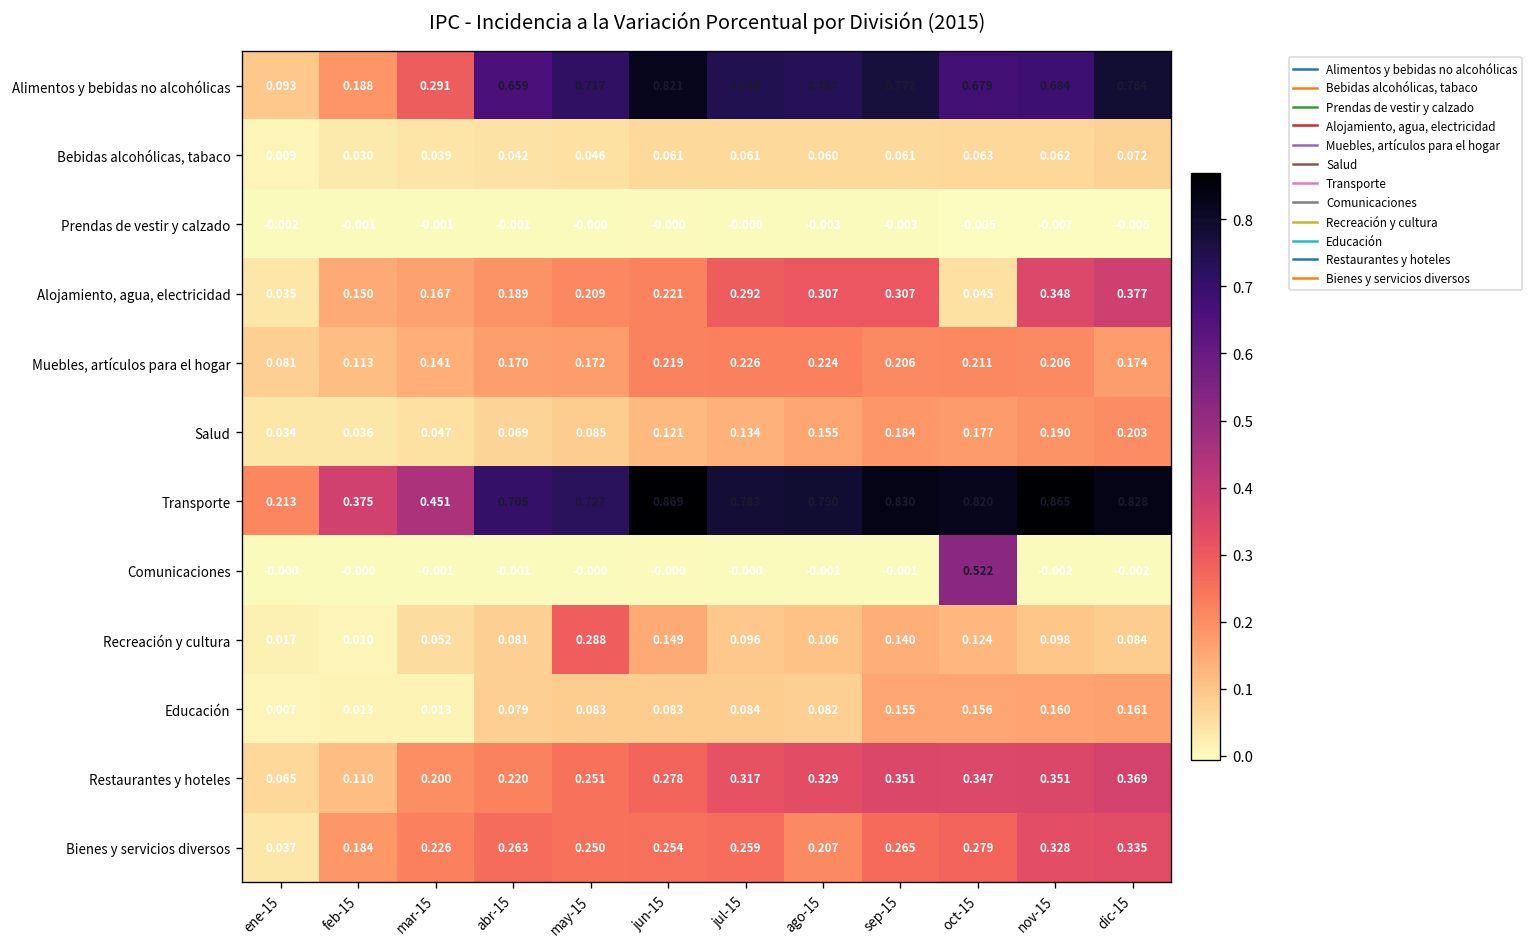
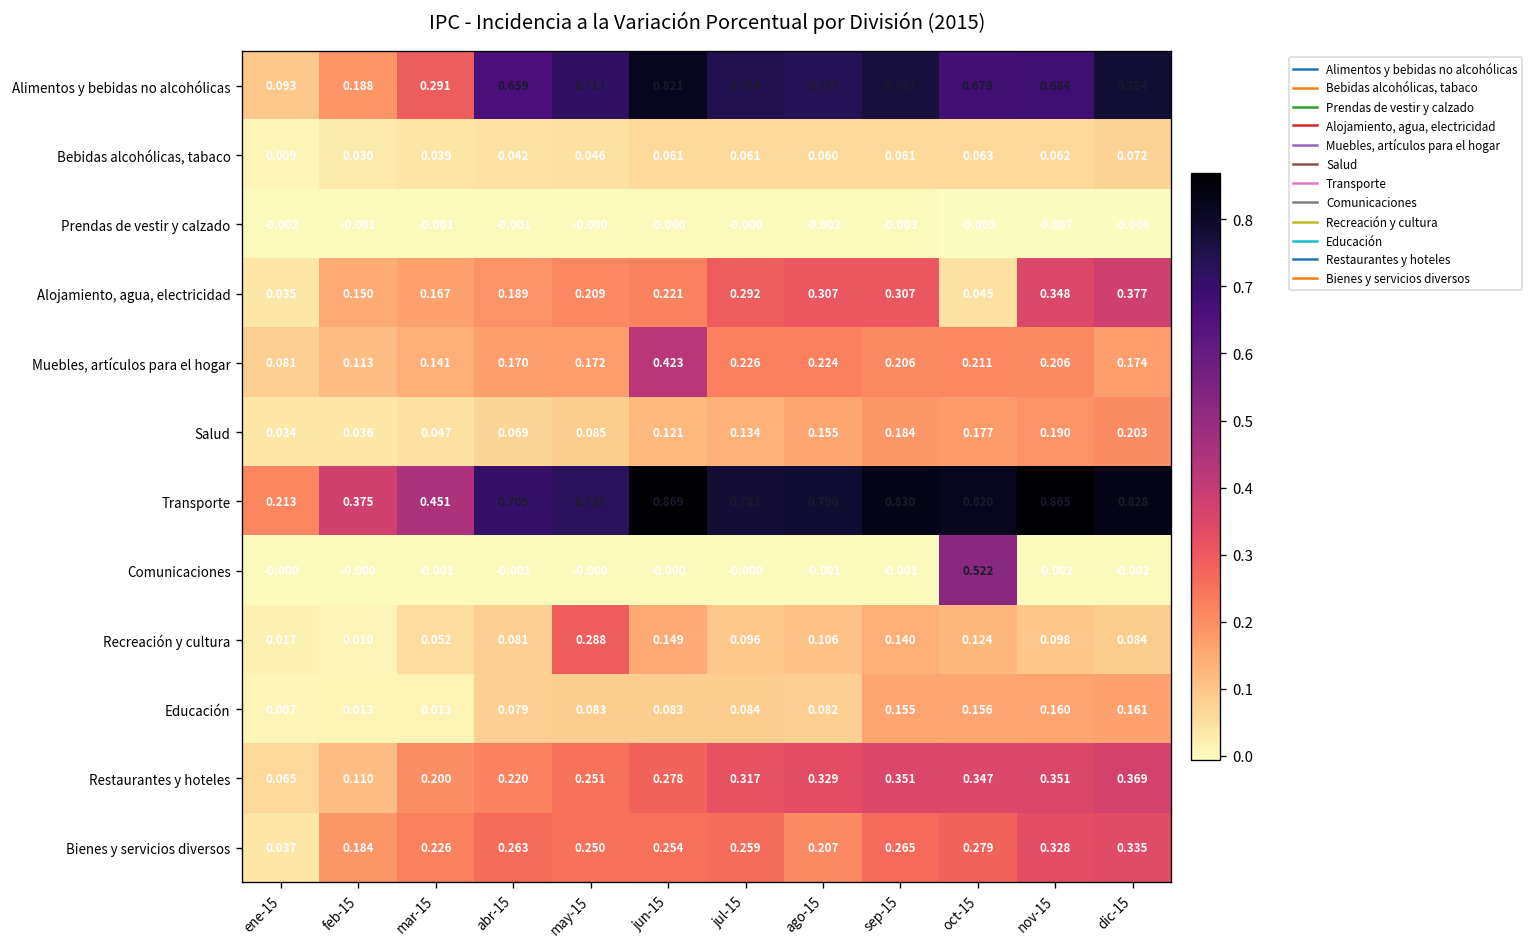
Muebles, artículos para el hogar, jun-15: 0.219 -> 0.423
